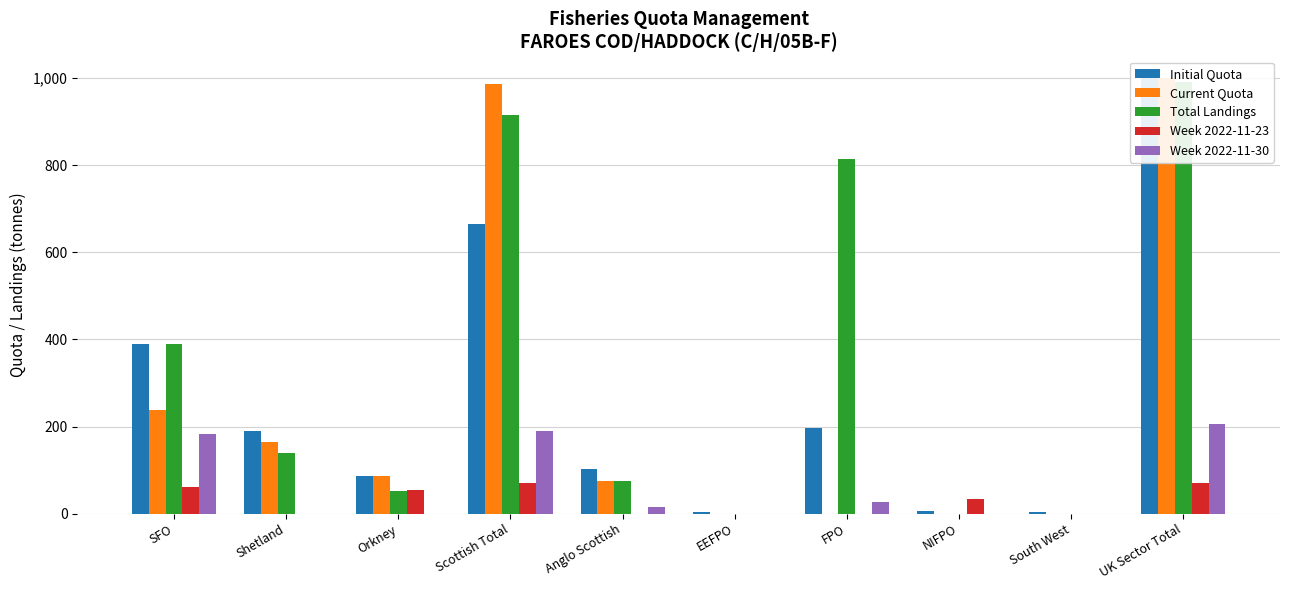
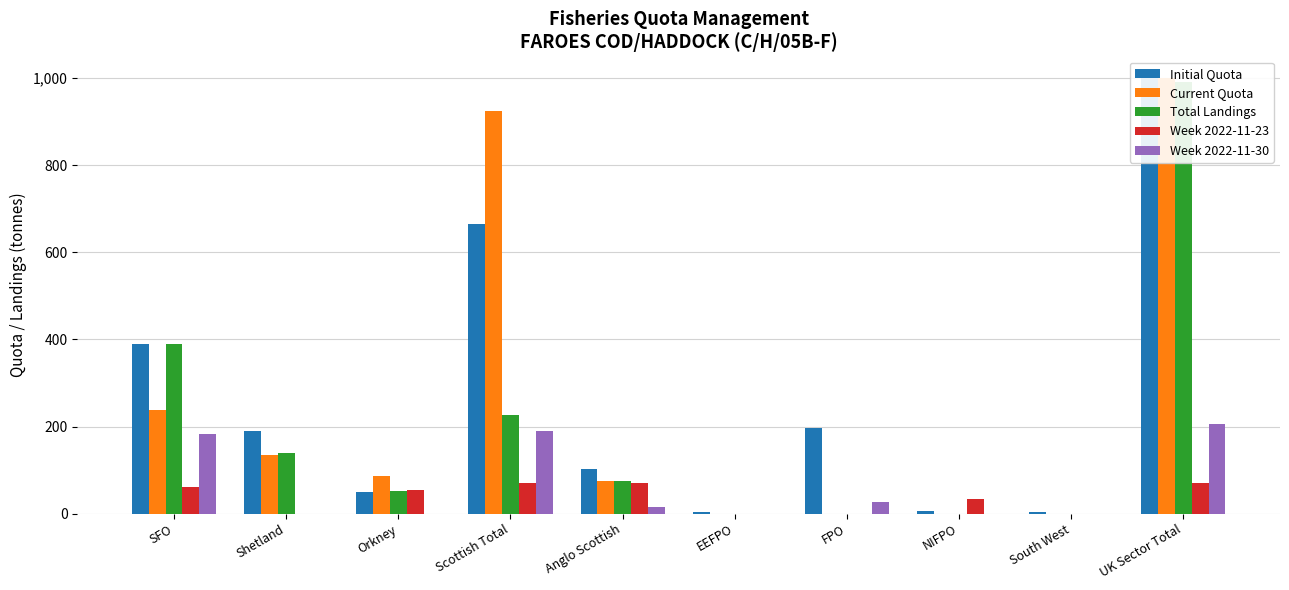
Current Quota, Shetland: 160 -> 130
Initial Quota, Orkney: 90 -> 50
Current Quota, Scottish Total: 990 -> 920
Total Landings, Scottish Total: 920 -> 230
Week 2022-11-23, Anglo Scottish: 0 -> 70
Total Landings, FPO: 810 -> 0
